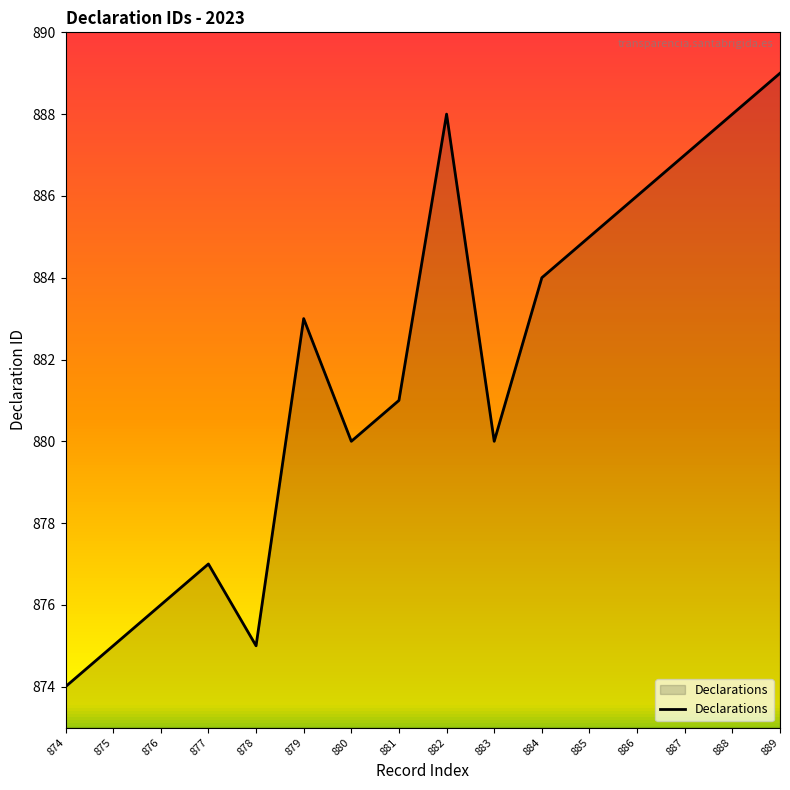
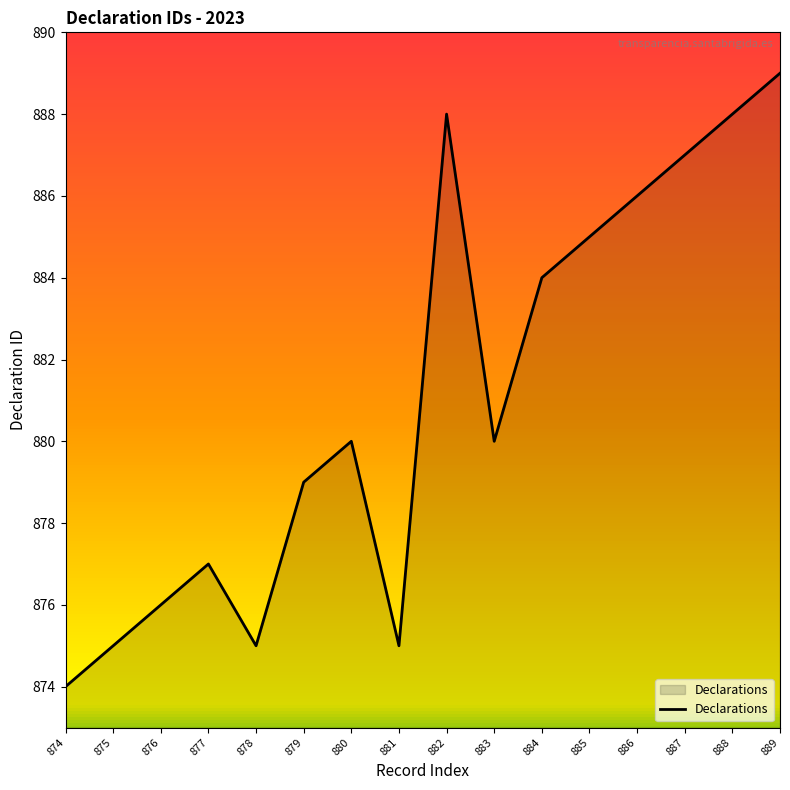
879: 883 -> 879
881: 881 -> 875
